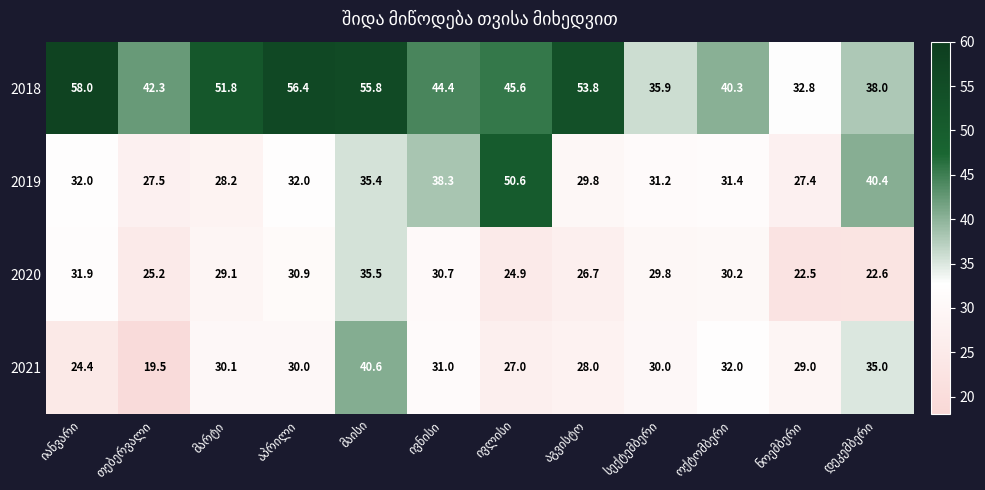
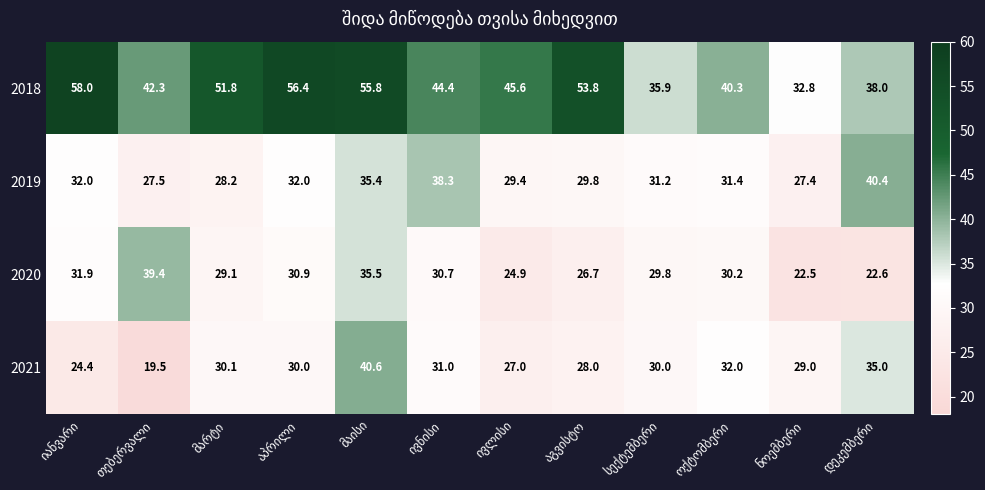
2019, ივლისი: 50.6 -> 29.4
2020, თებერვალი: 25.2 -> 39.4
